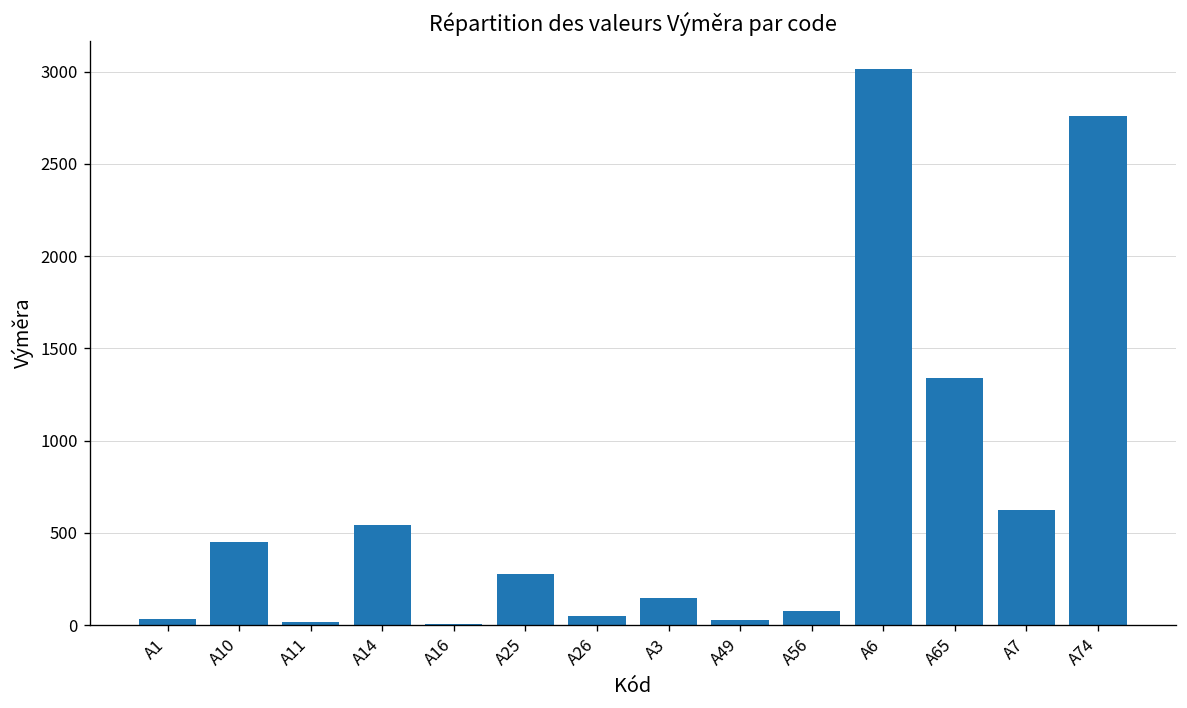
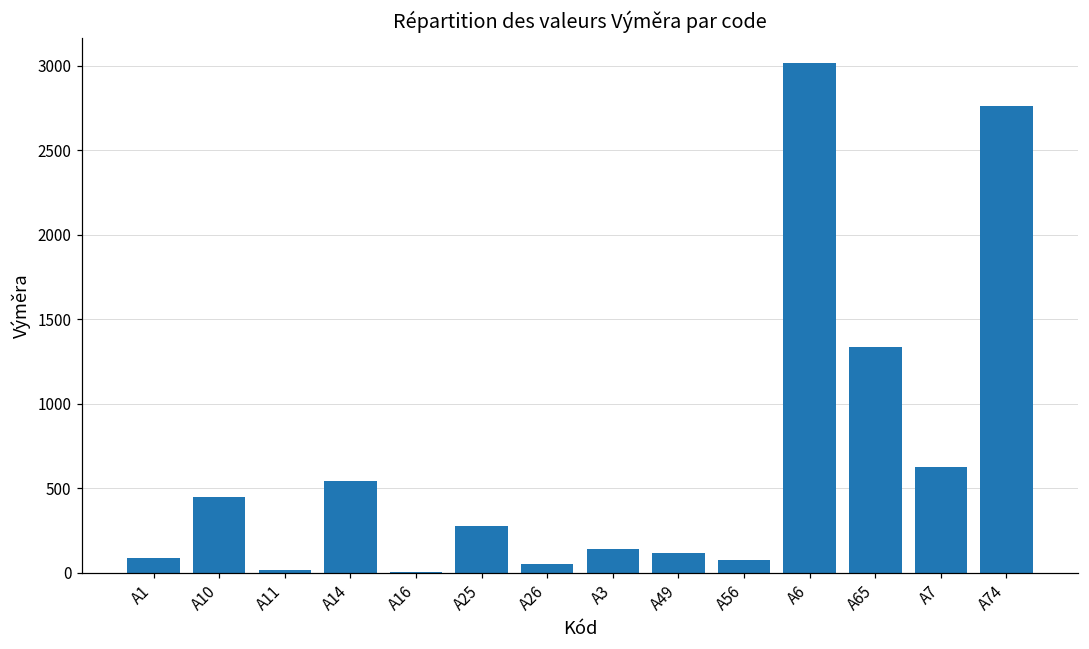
A1: 30 -> 90
A49: 30 -> 120
